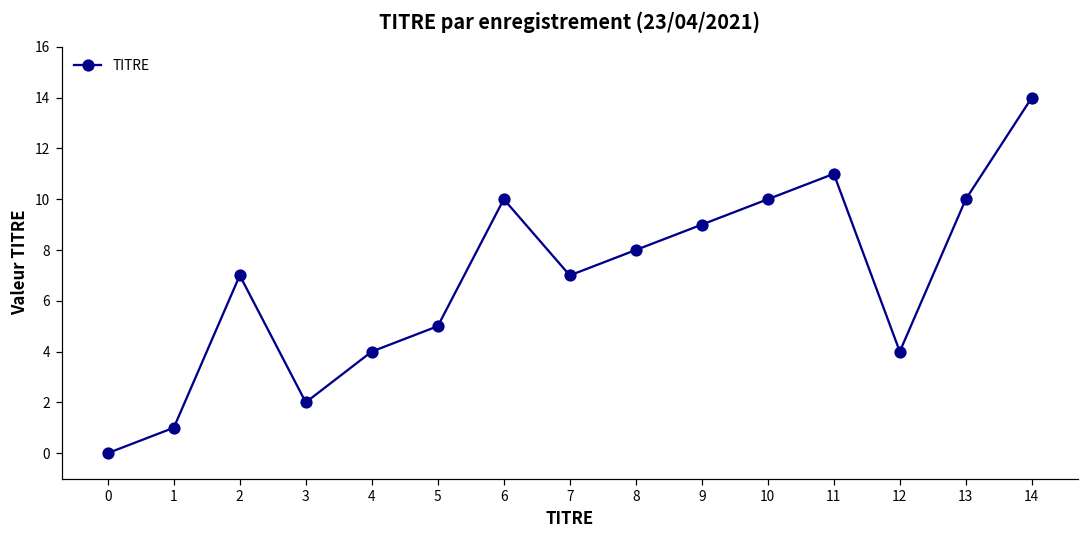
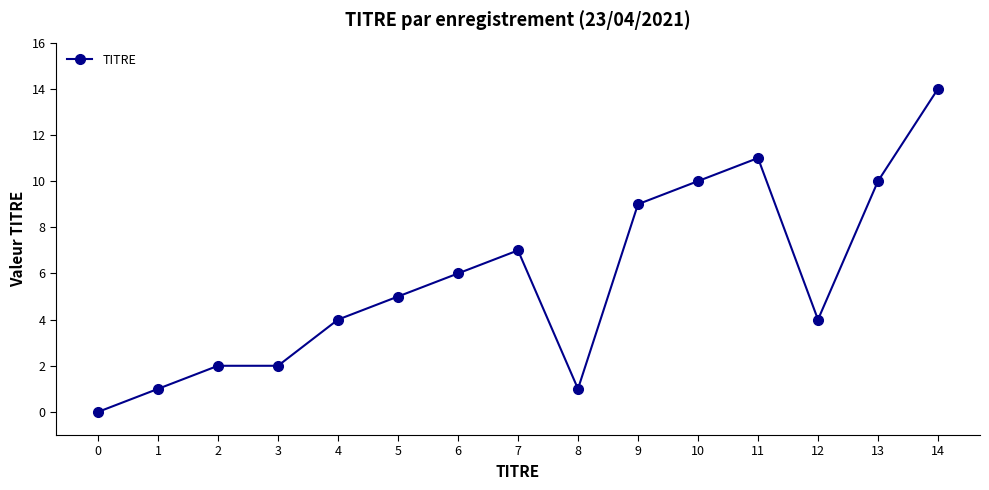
2: 7 -> 2
6: 10 -> 6
8: 8 -> 1
